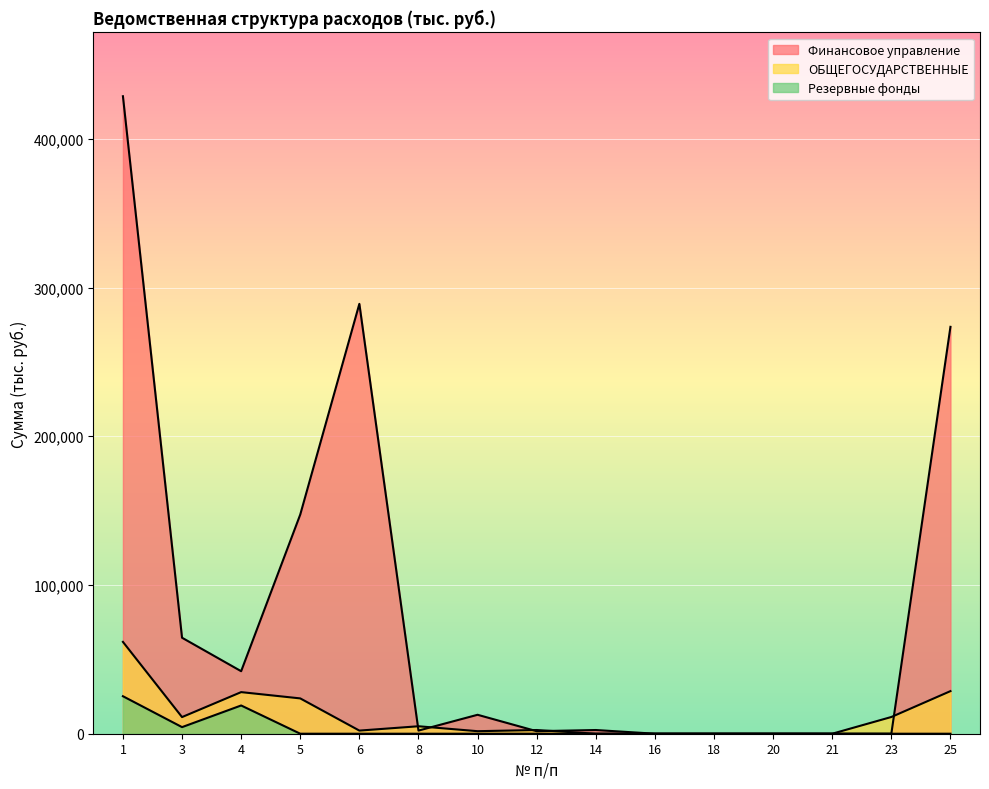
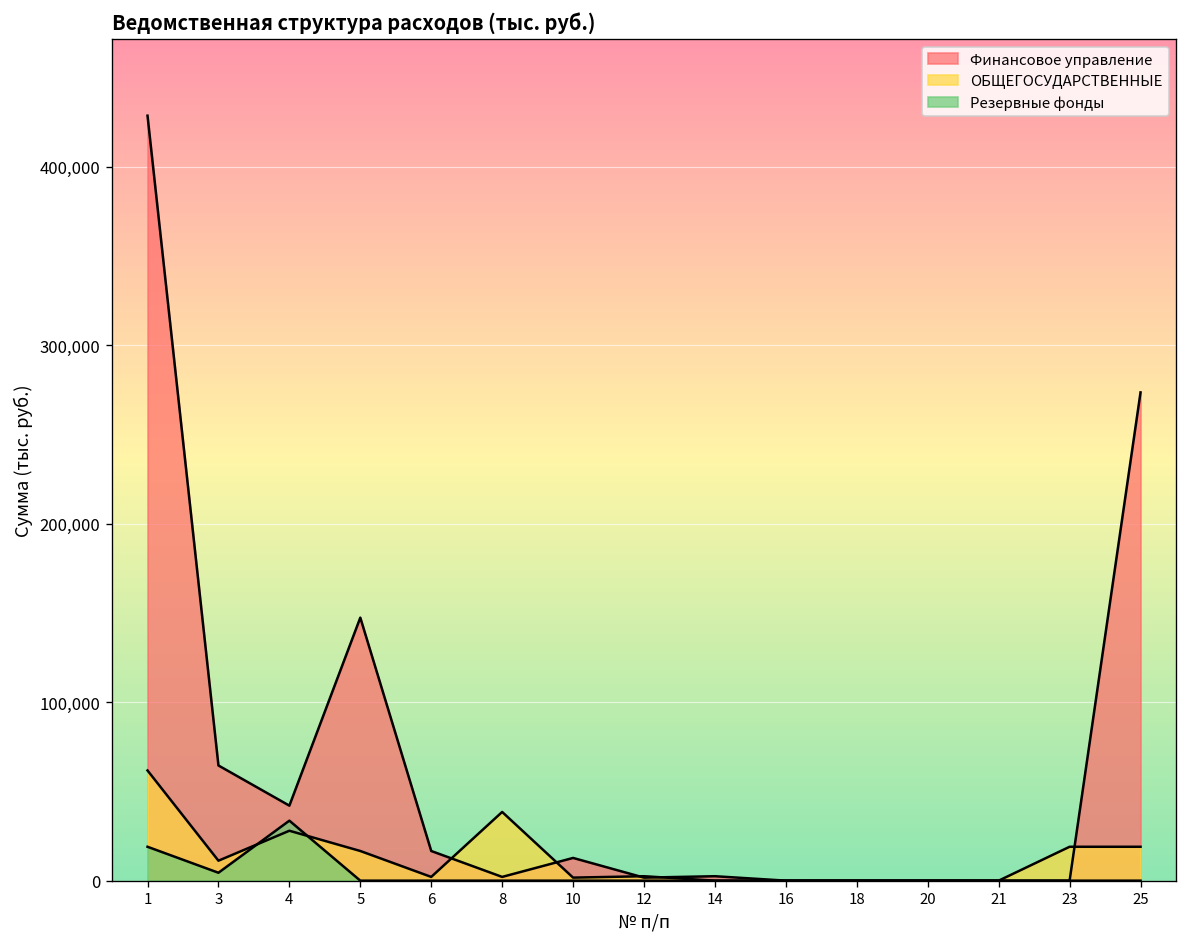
Резервные фонды, 1: 25,000 -> 19,000
Резервные фонды, 4: 19,000 -> 34,000
ОБЩЕГОСУДАРСТВЕННЫЕ, 5: 24,000 -> 17,000
Финансовое управление, 6: 289,000 -> 17,000
ОБЩЕГОСУДАРСТВЕННЫЕ, 8: 5,000 -> 38,000
ОБЩЕГОСУДАРСТВЕННЫЕ, 23: 11,000 -> 19,000
ОБЩЕГОСУДАРСТВЕННЫЕ, 25: 29,000 -> 19,000
